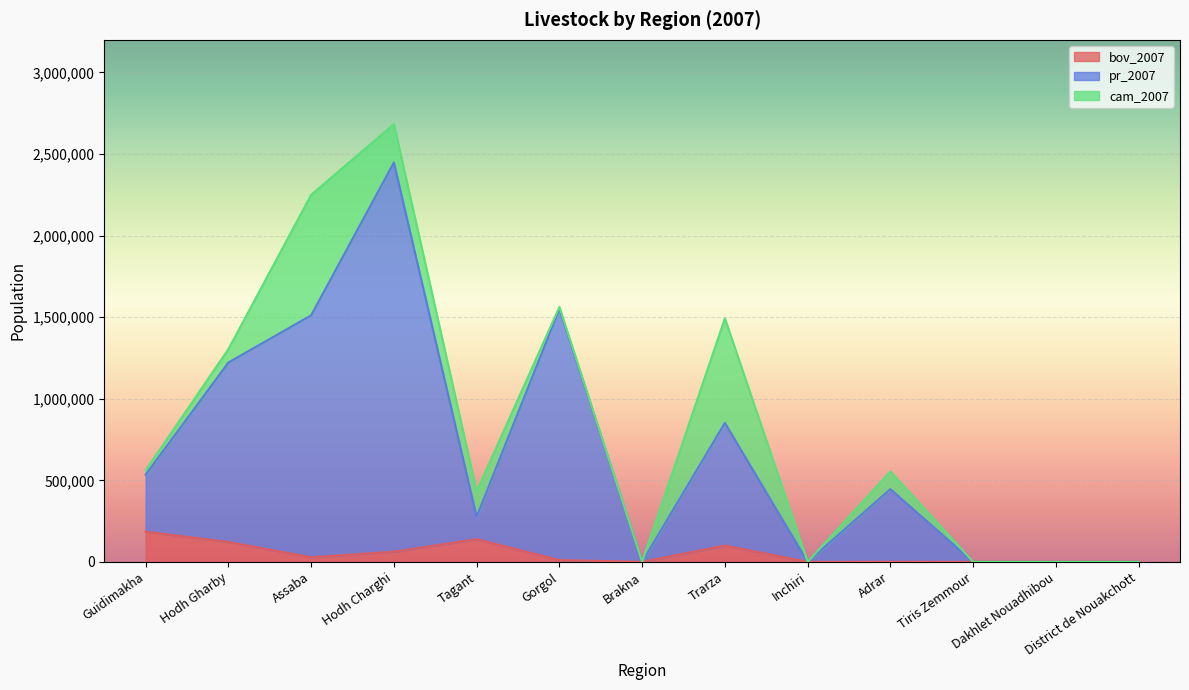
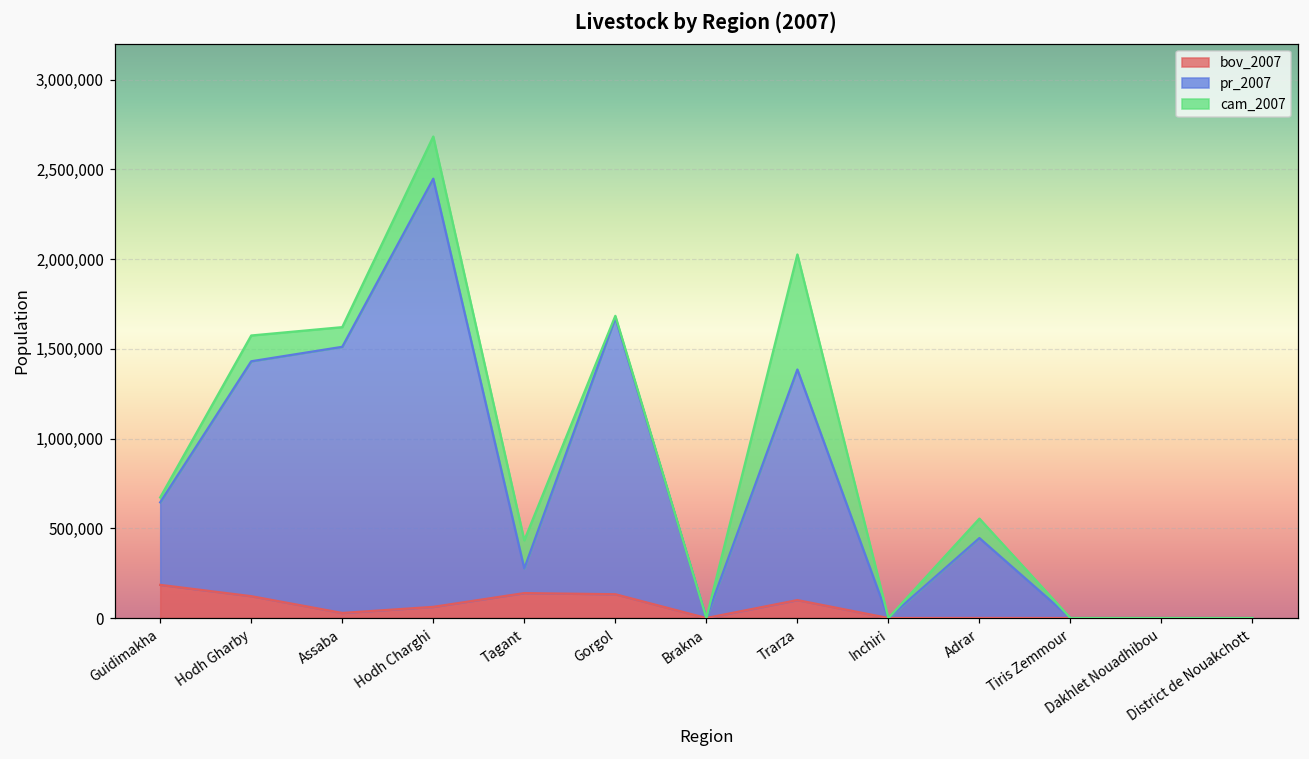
pr_2007, Guidimakha: 350,000 -> 460,000
pr_2007, Hodh Gharby: 1,100,000 -> 1,310,000
cam_2007, Hodh Gharby: 80,000 -> 140,000
cam_2007, Assaba: 740,000 -> 110,000
bov_2007, Gorgol: 10,000 -> 130,000
pr_2007, Trarza: 750,000 -> 1,290,000
